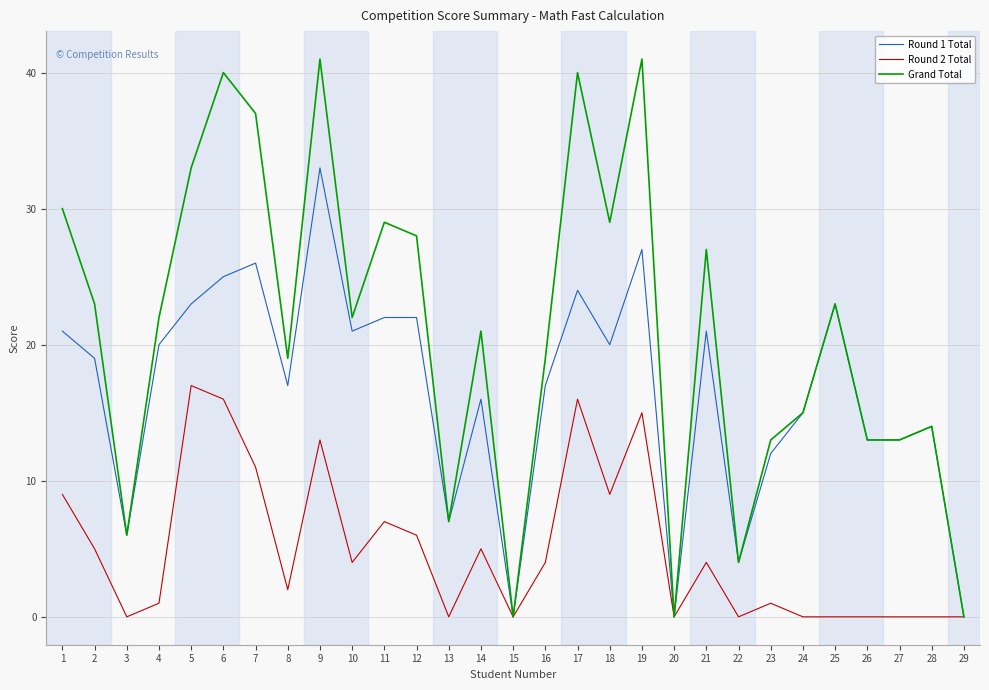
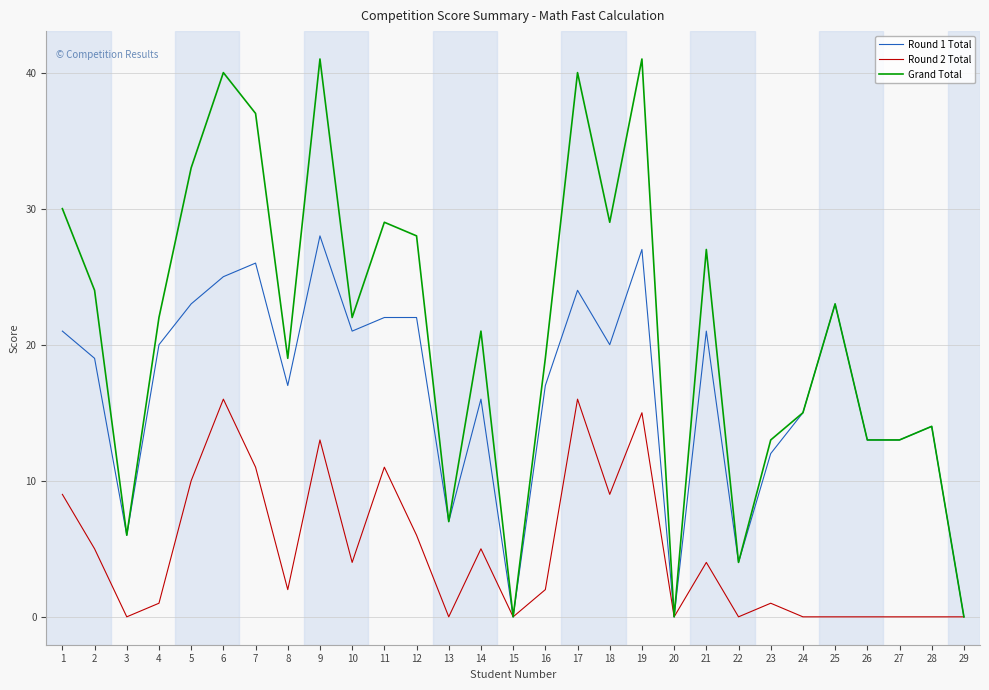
Grand Total, 2: 23 -> 24
Round 2 Total, 5: 17 -> 10
Round 1 Total, 9: 33 -> 28
Round 2 Total, 11: 7 -> 11
Round 2 Total, 16: 4 -> 2
